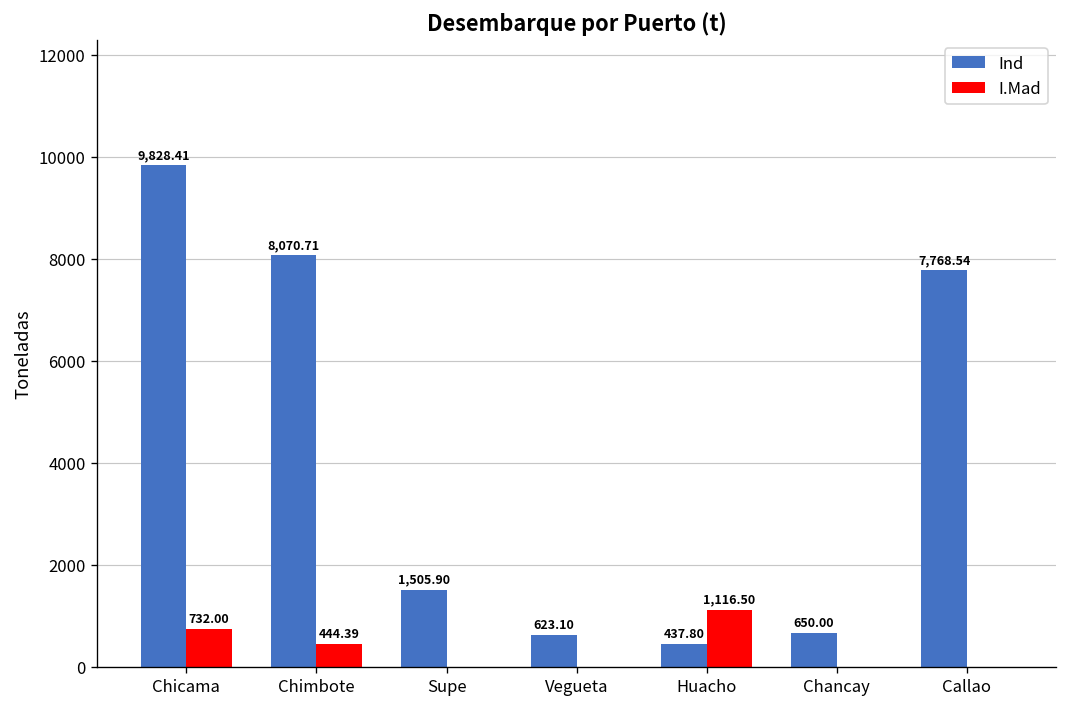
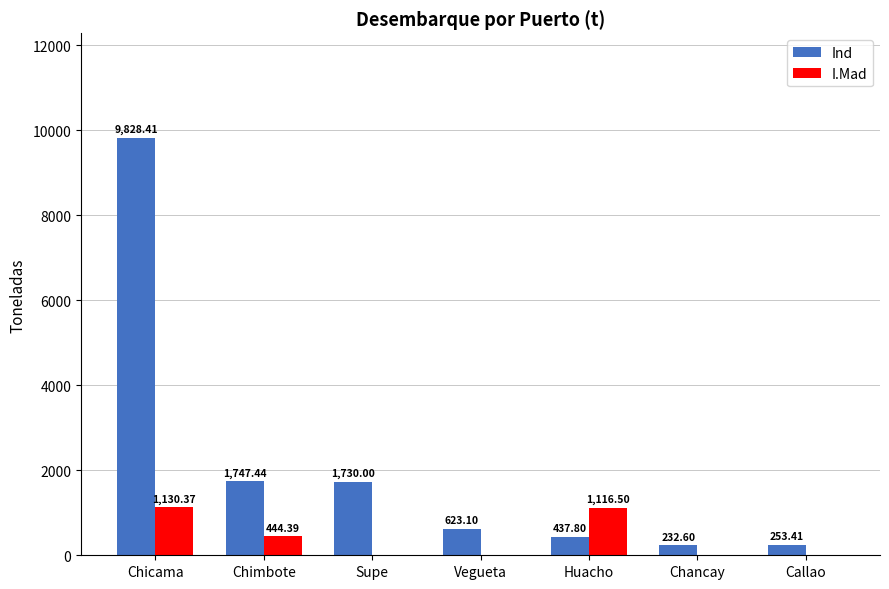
I.Mad, Chicama: 732.00 -> 1,130.37
Ind, Chimbote: 8,070.71 -> 1,747.44
Ind, Supe: 1,505.90 -> 1,730.00
Ind, Chancay: 650.00 -> 232.60
Ind, Callao: 7,768.54 -> 253.41
